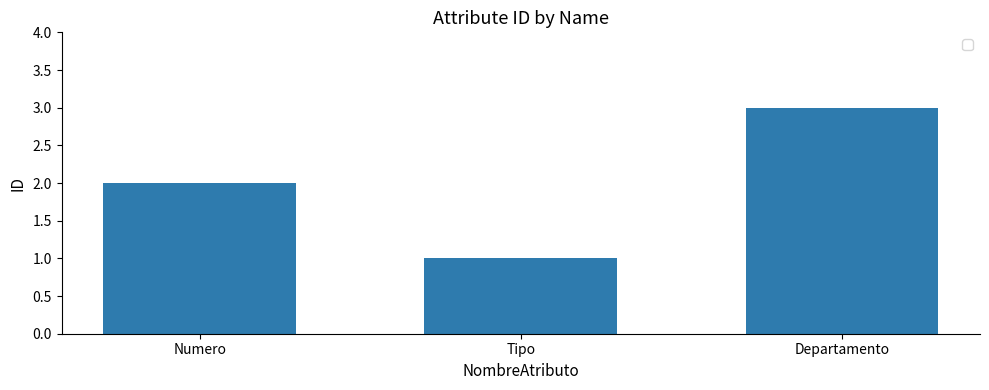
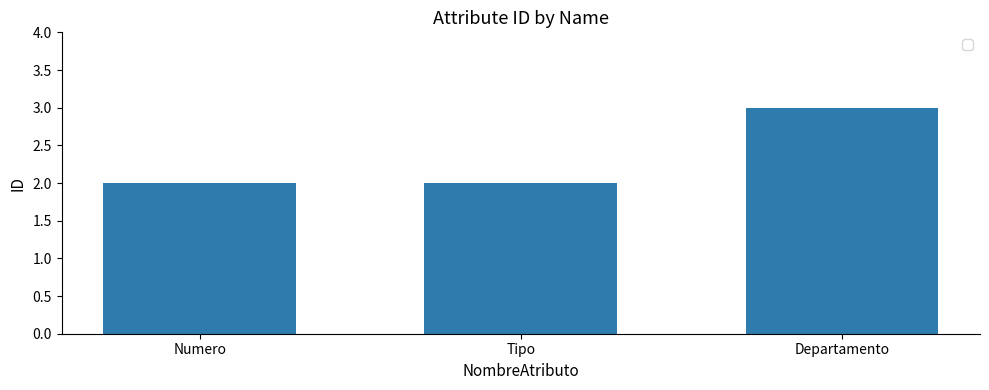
Tipo: 1 -> 2
